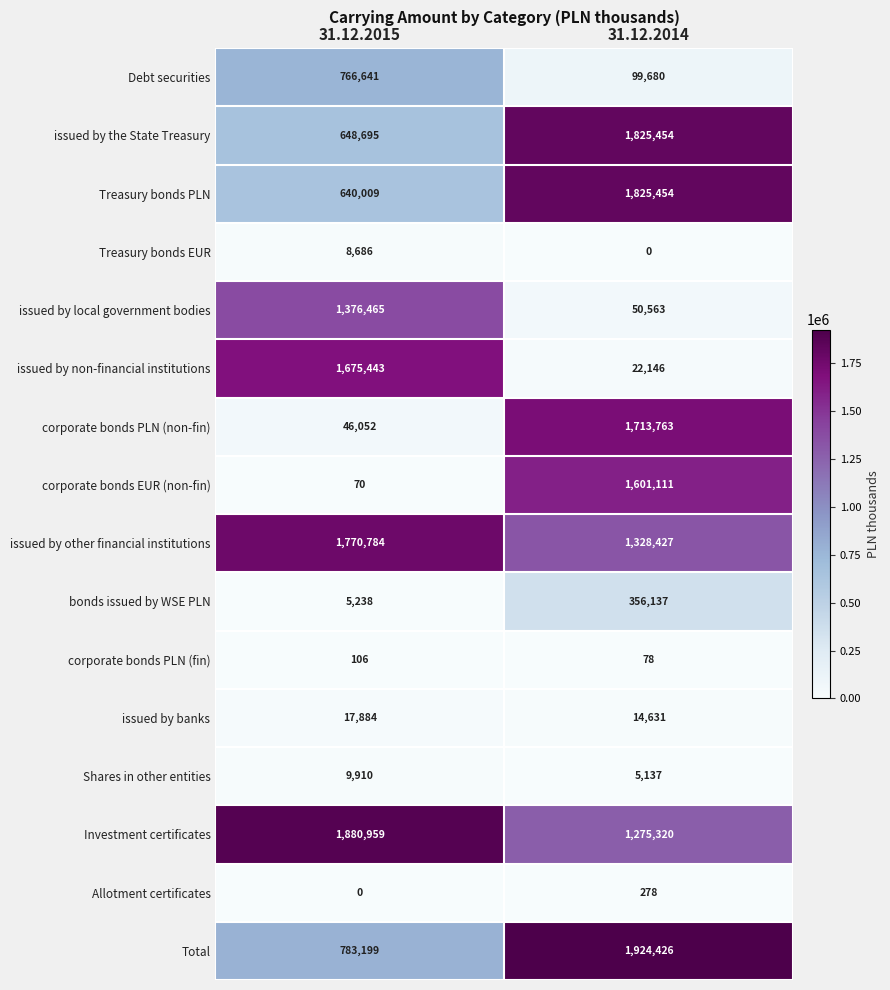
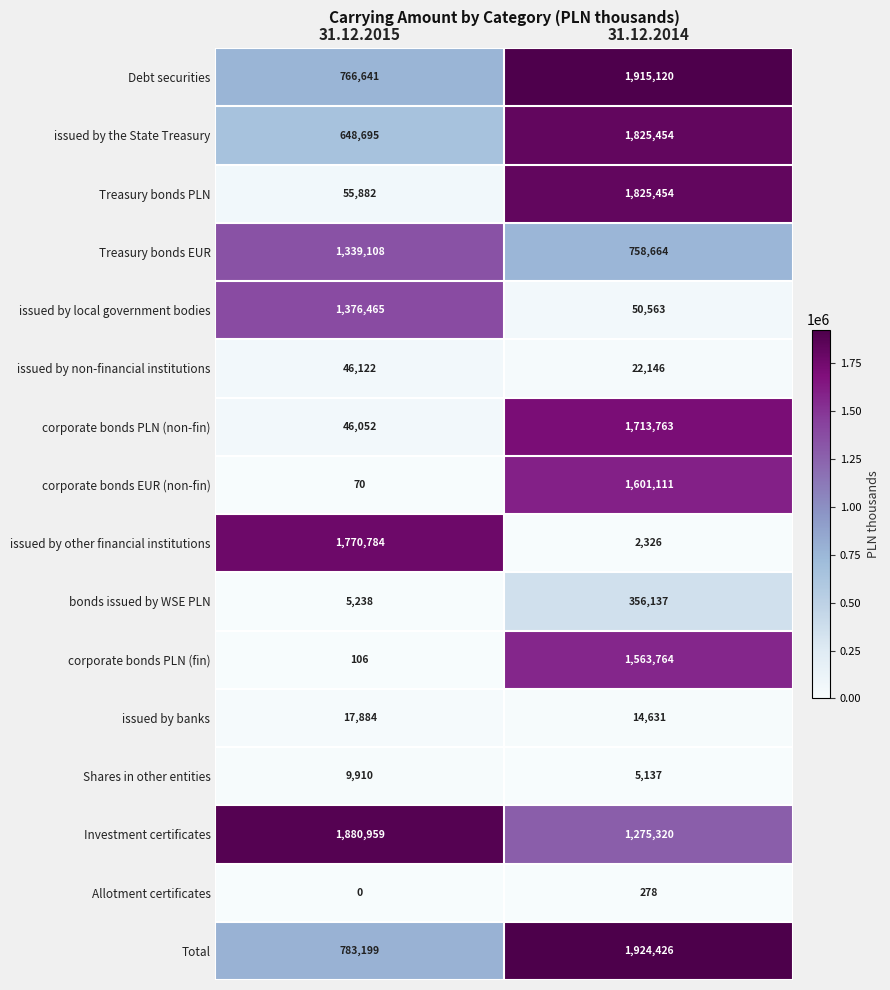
Debt securities, 31.12.2014: 99,680 -> 1,915,120
Treasury bonds PLN, 31.12.2015: 640,009 -> 55,882
Treasury bonds EUR, 31.12.2015: 8,686 -> 1,339,108
Treasury bonds EUR, 31.12.2014: 0 -> 758,664
issued by non-financial institutions, 31.12.2015: 1,675,443 -> 46,122
issued by other financial institutions, 31.12.2014: 1,328,427 -> 2,326
corporate bonds PLN (fin), 31.12.2014: 78 -> 1,563,764
